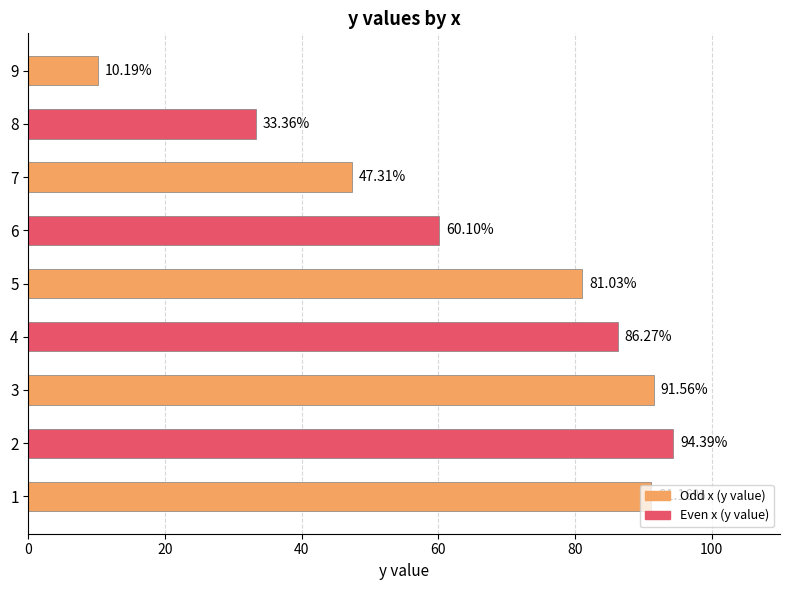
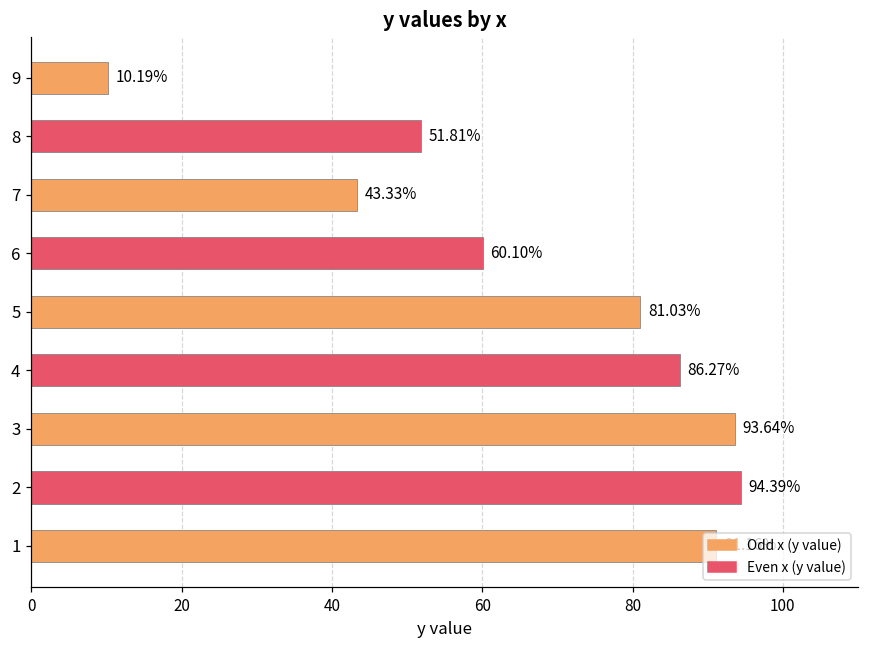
8: 33.36% -> 51.81%
7: 47.31% -> 43.33%
3: 91.56% -> 93.64%
